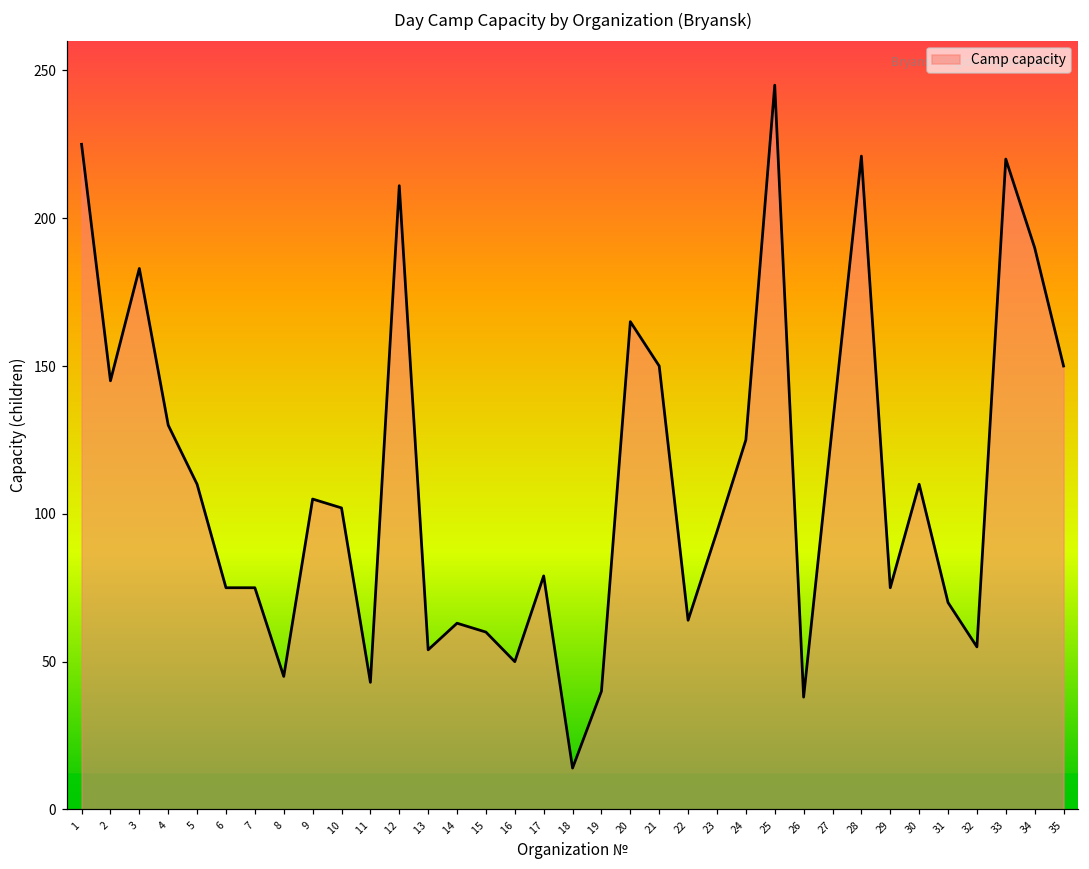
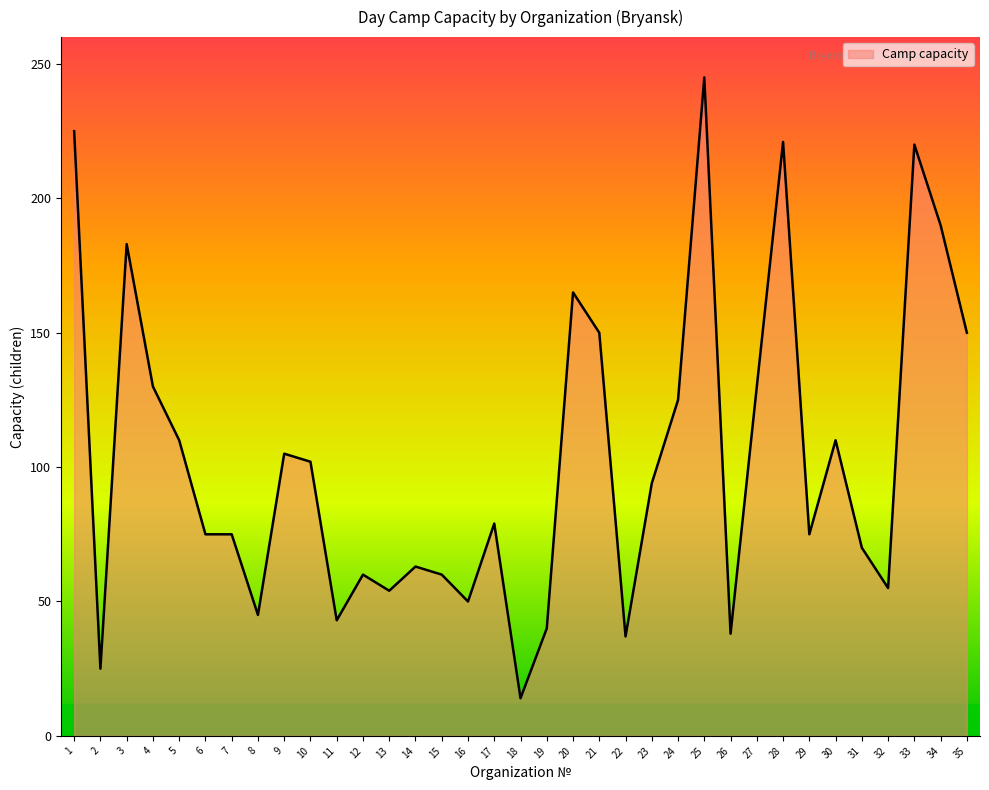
2: 145 -> 25
12: 211 -> 60
22: 64 -> 37
